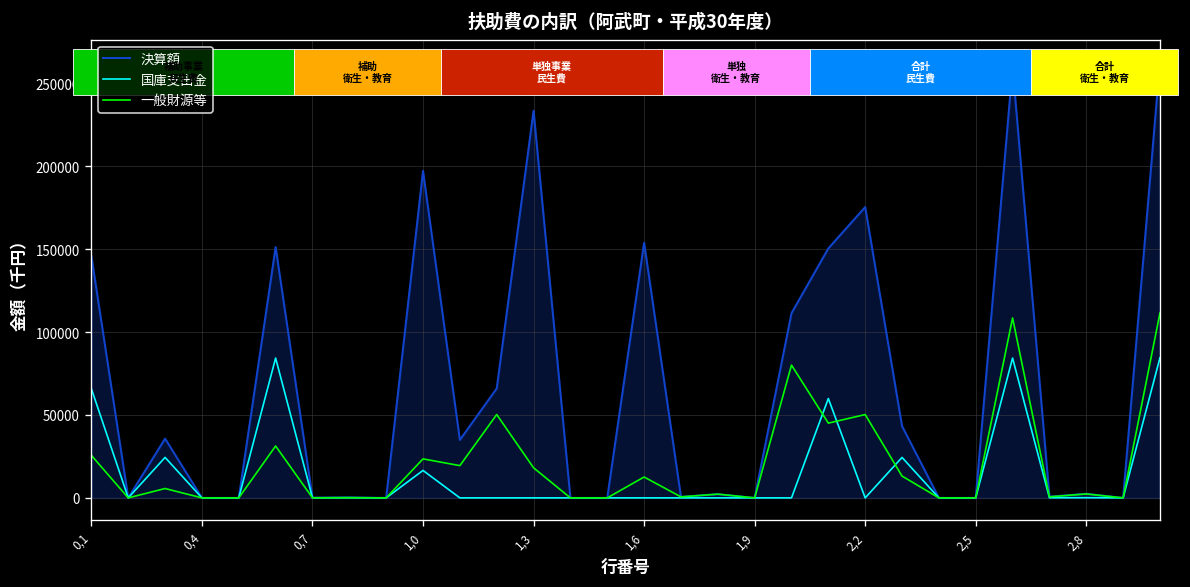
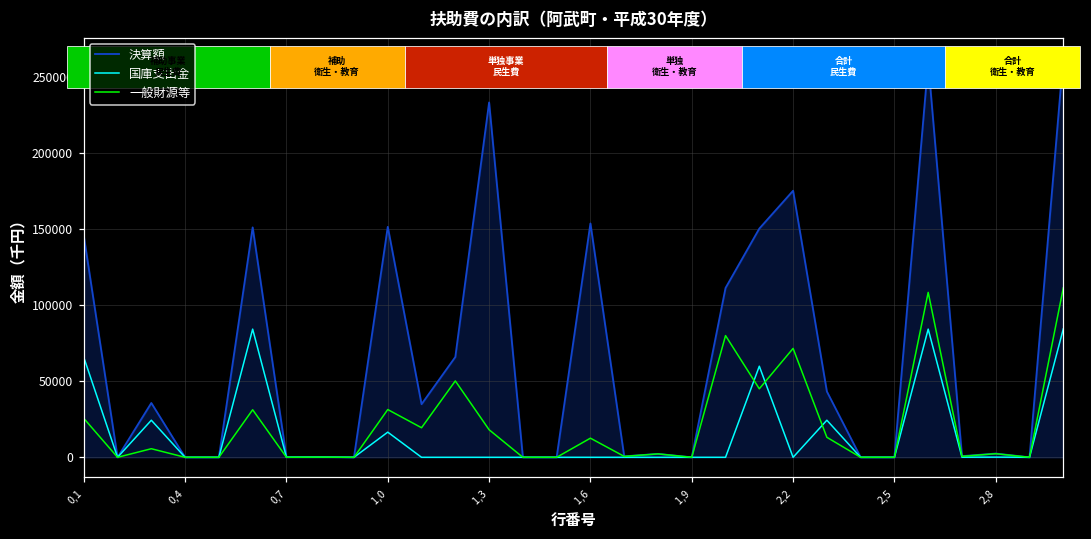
決算額, 1,0: 197000 -> 152000
一般財源等, 1,0: 24000 -> 31000
一般財源等, 2,2: 50000 -> 72000
